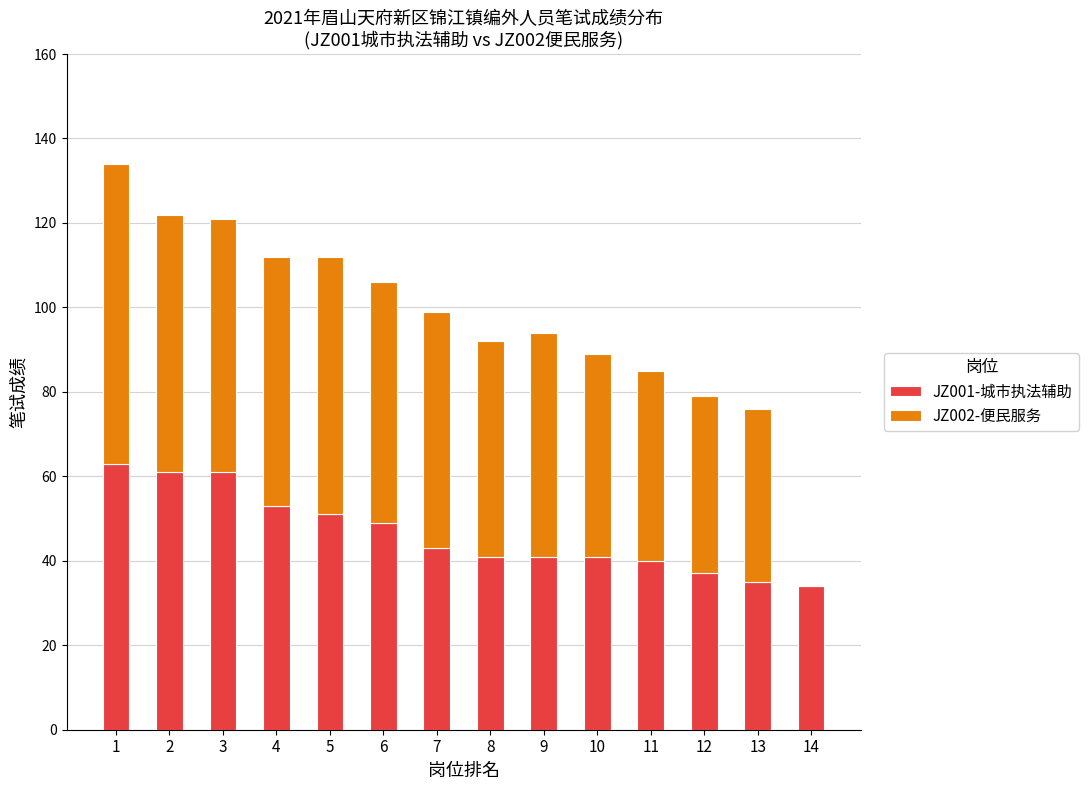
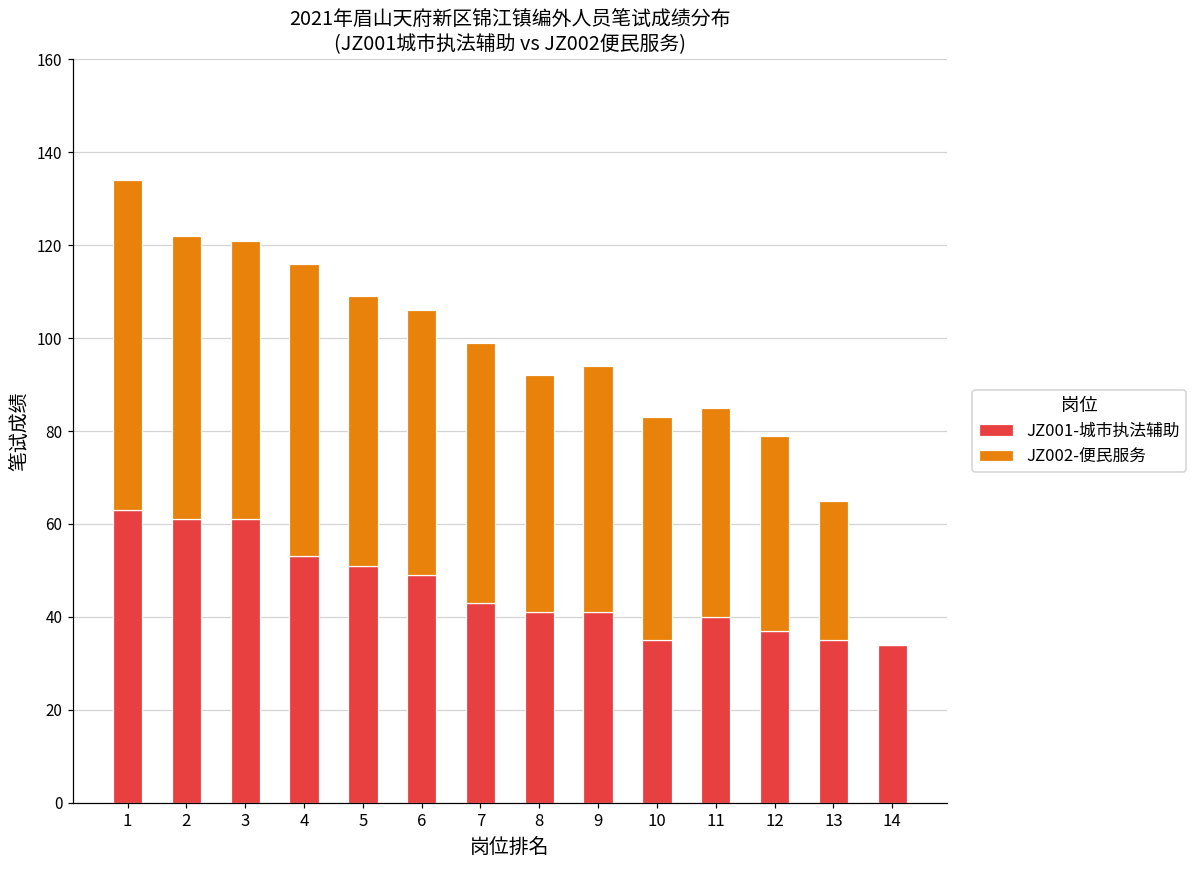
JZ002-便民服务, 4: 59 -> 63
JZ002-便民服务, 5: 61 -> 58
JZ001-城市执法辅助, 10: 41 -> 35
JZ002-便民服务, 13: 41 -> 30
